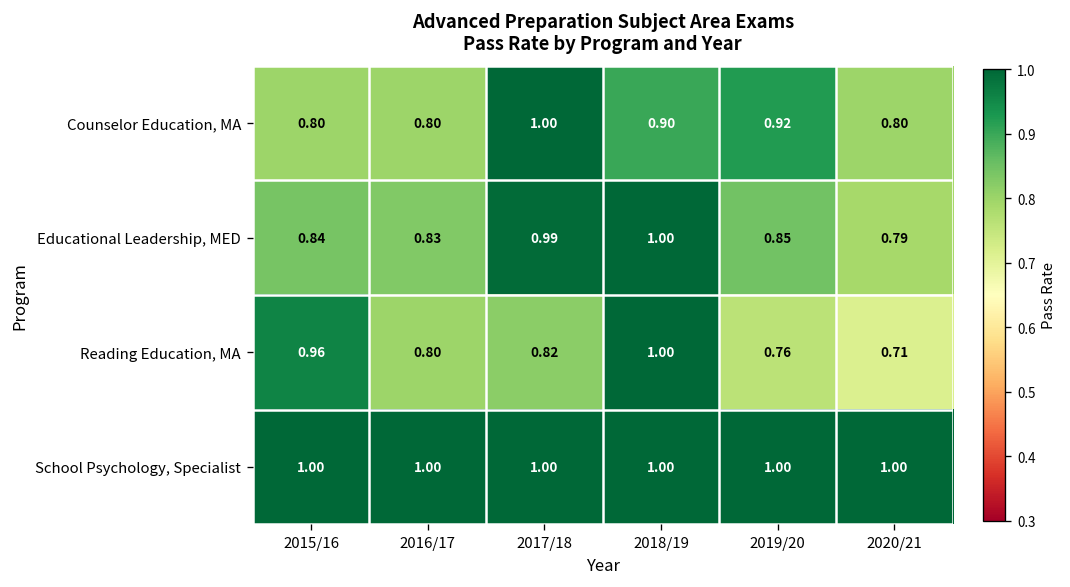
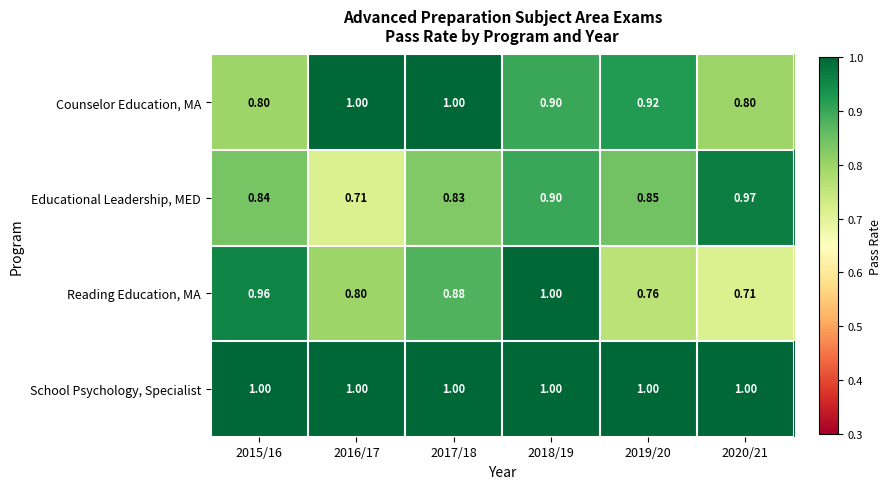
Counselor Education, MA, 2016/17: 0.80 -> 1.00
Educational Leadership, MED, 2016/17: 0.83 -> 0.71
Educational Leadership, MED, 2017/18: 0.99 -> 0.83
Educational Leadership, MED, 2018/19: 1.00 -> 0.90
Educational Leadership, MED, 2020/21: 0.79 -> 0.97
Reading Education, MA, 2017/18: 0.82 -> 0.88
